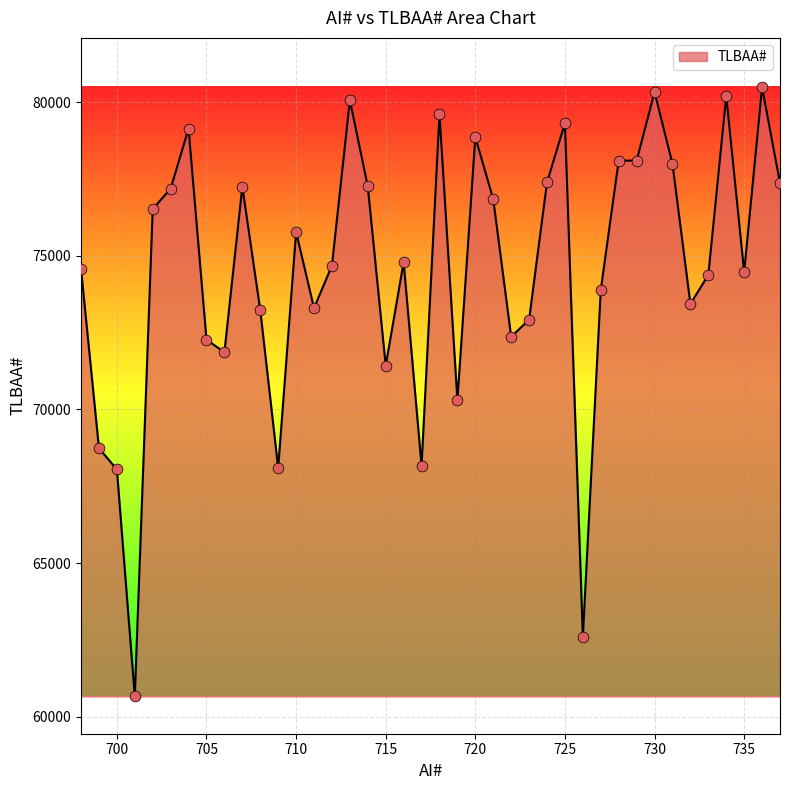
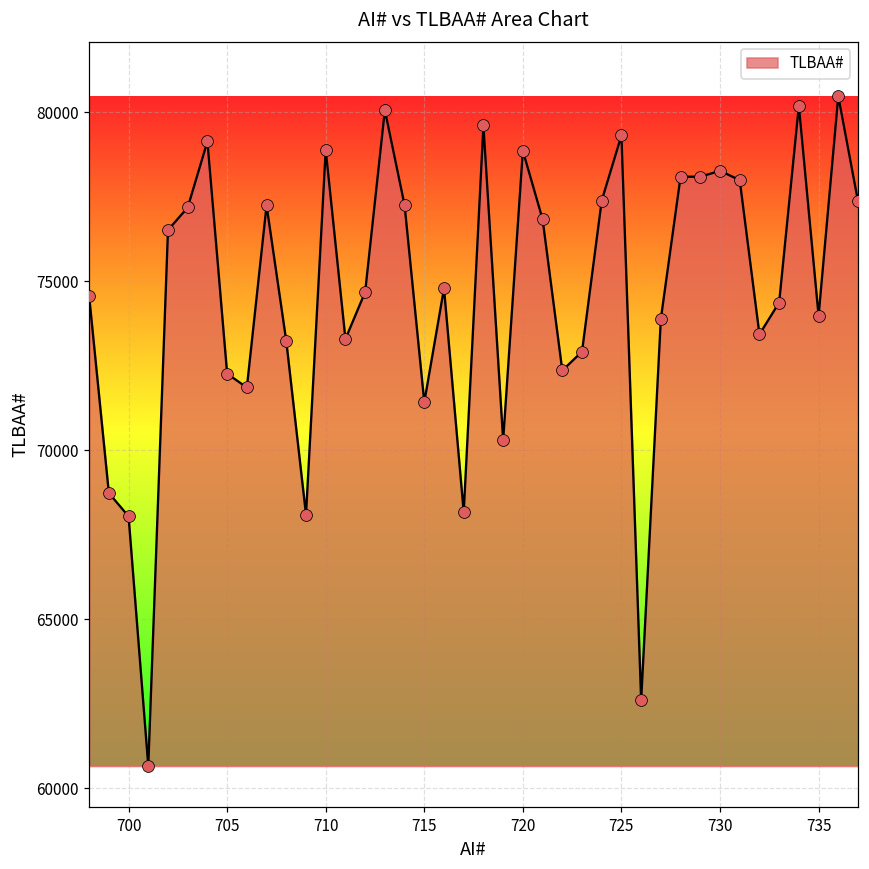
710: 75800 -> 78900
730: 80300 -> 78300
735: 74500 -> 74000
